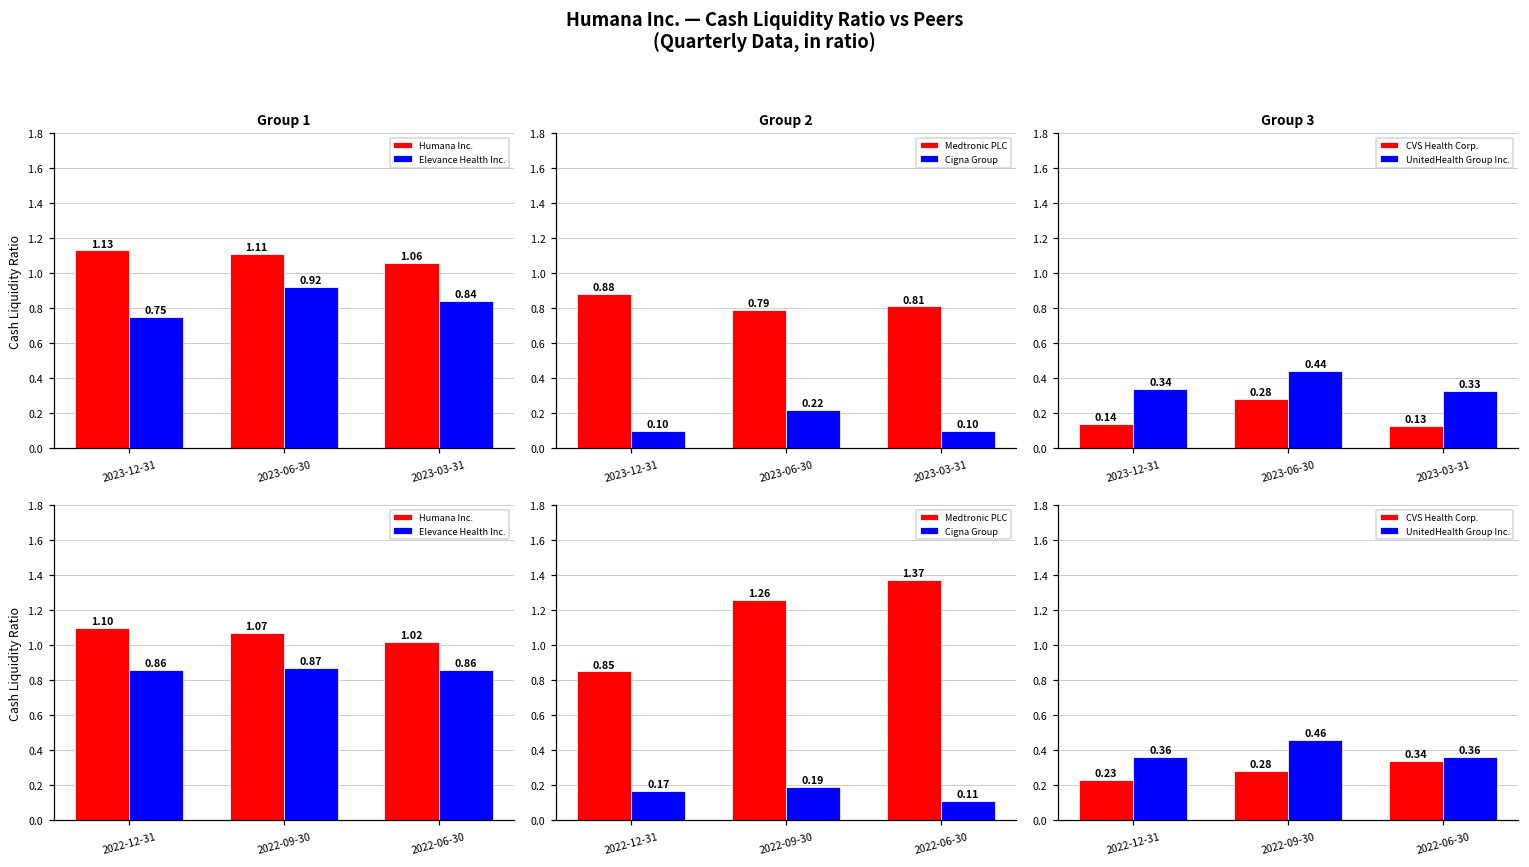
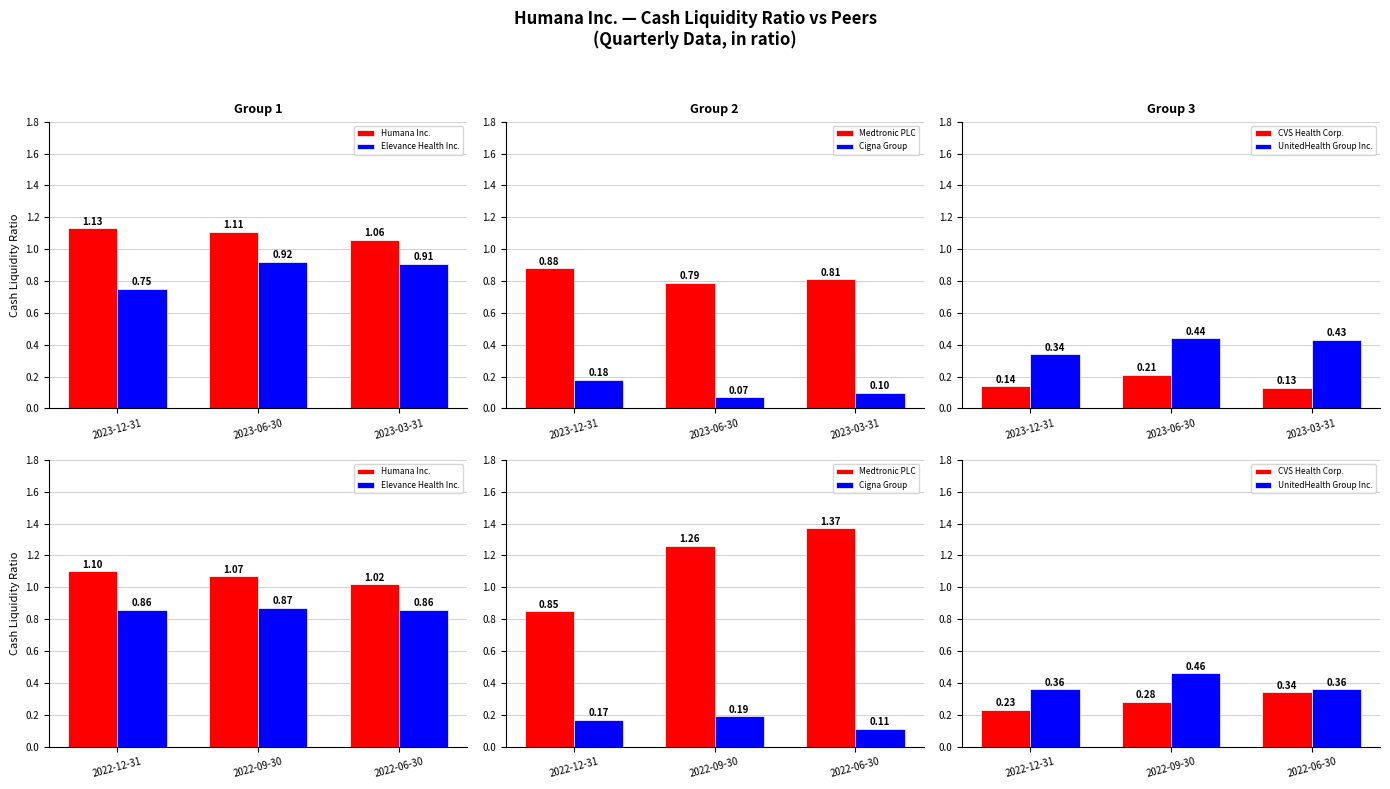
Group 1, Elevance Health Inc., 2023-03-31: 0.84 -> 0.91
Group 2, Cigna Group, 2023-12-31: 0.10 -> 0.18
Group 2, Cigna Group, 2023-06-30: 0.22 -> 0.07
Group 3, CVS Health Corp., 2023-06-30: 0.28 -> 0.21
Group 3, UnitedHealth Group Inc., 2023-03-31: 0.33 -> 0.43
